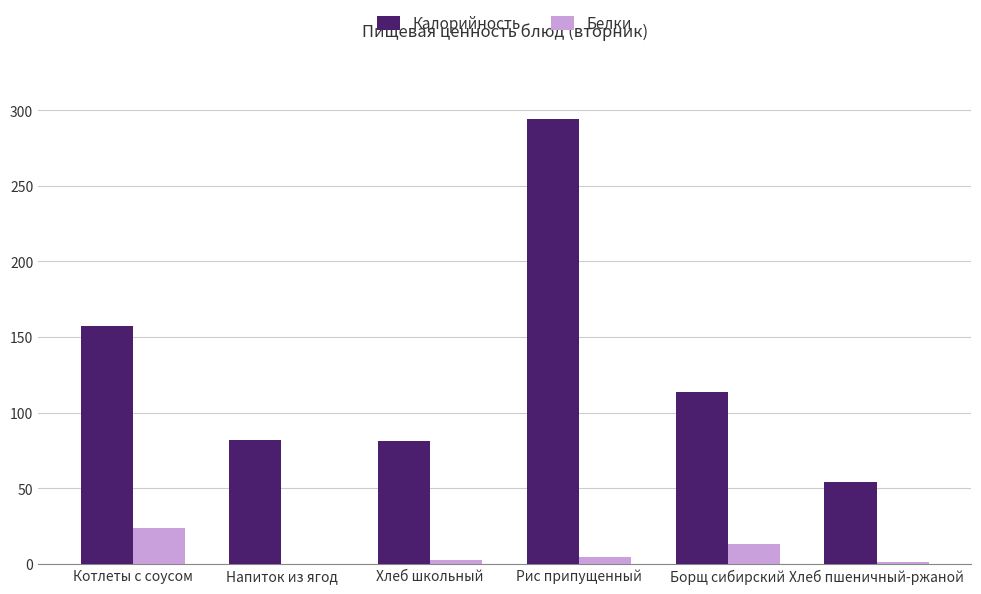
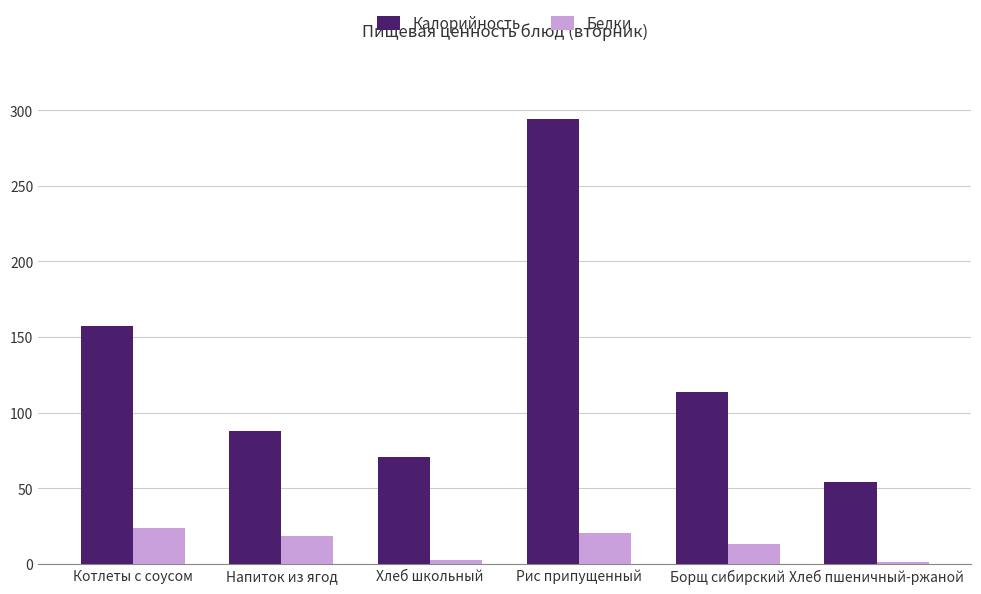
Калорийность, Напиток из ягод: 82 -> 88
Белки, Напиток из ягод: 0 -> 19
Калорийность, Хлеб школьный: 81 -> 71
Белки, Рис припущенный: 5 -> 20
